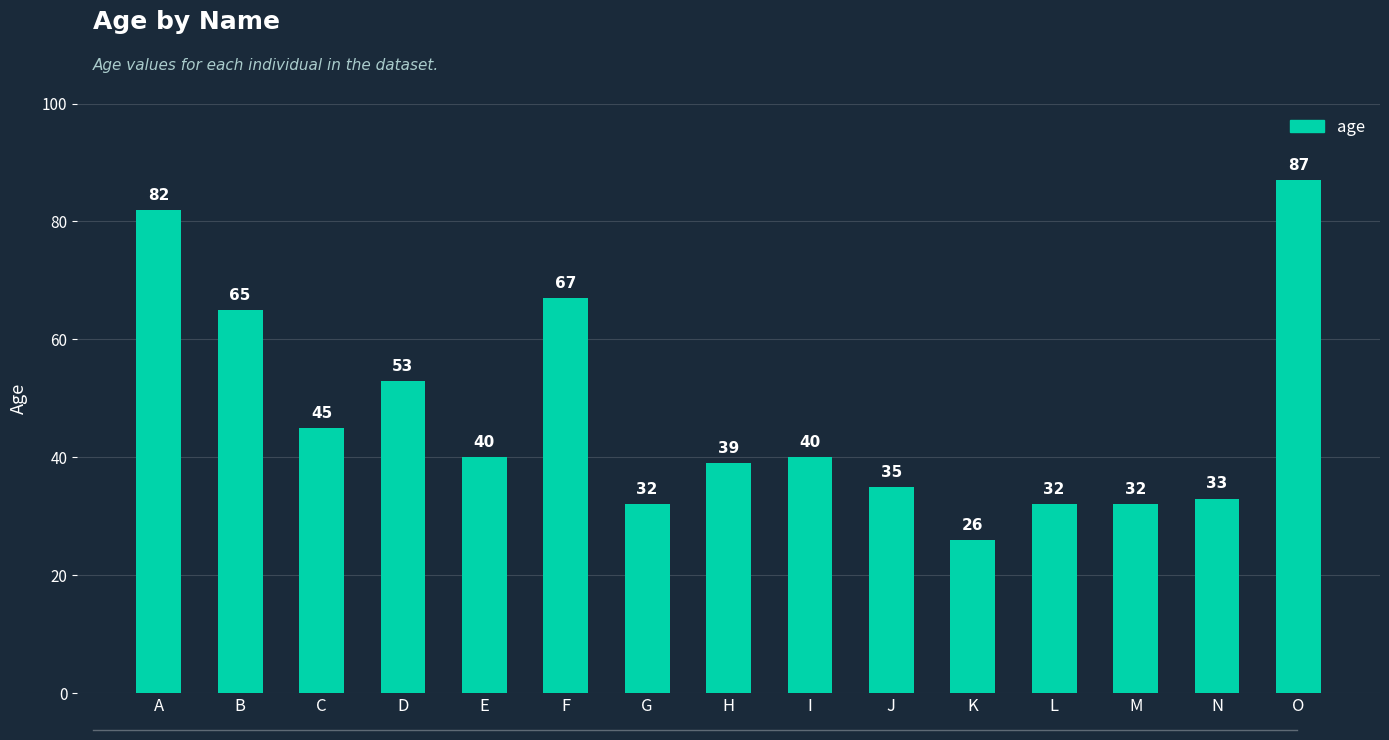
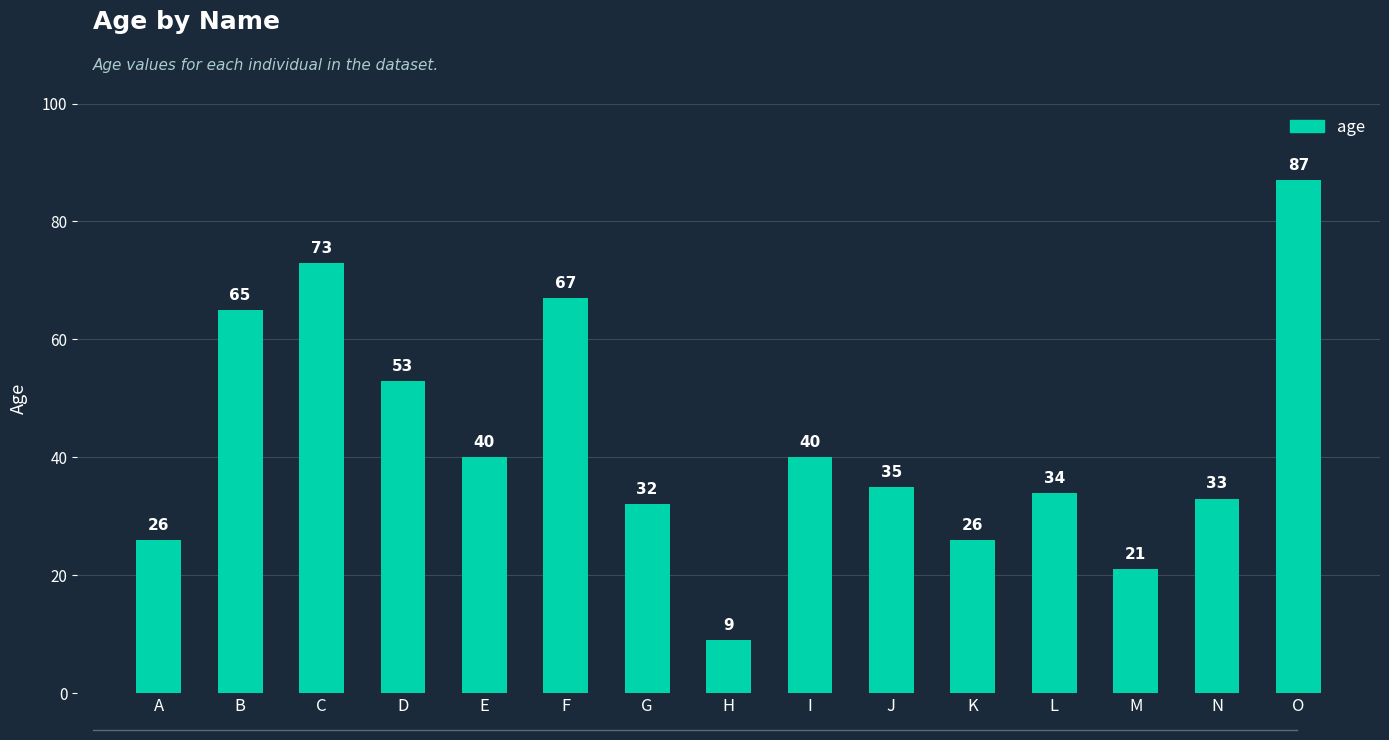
A: 82 -> 26
C: 45 -> 73
H: 39 -> 9
L: 32 -> 34
M: 32 -> 21
